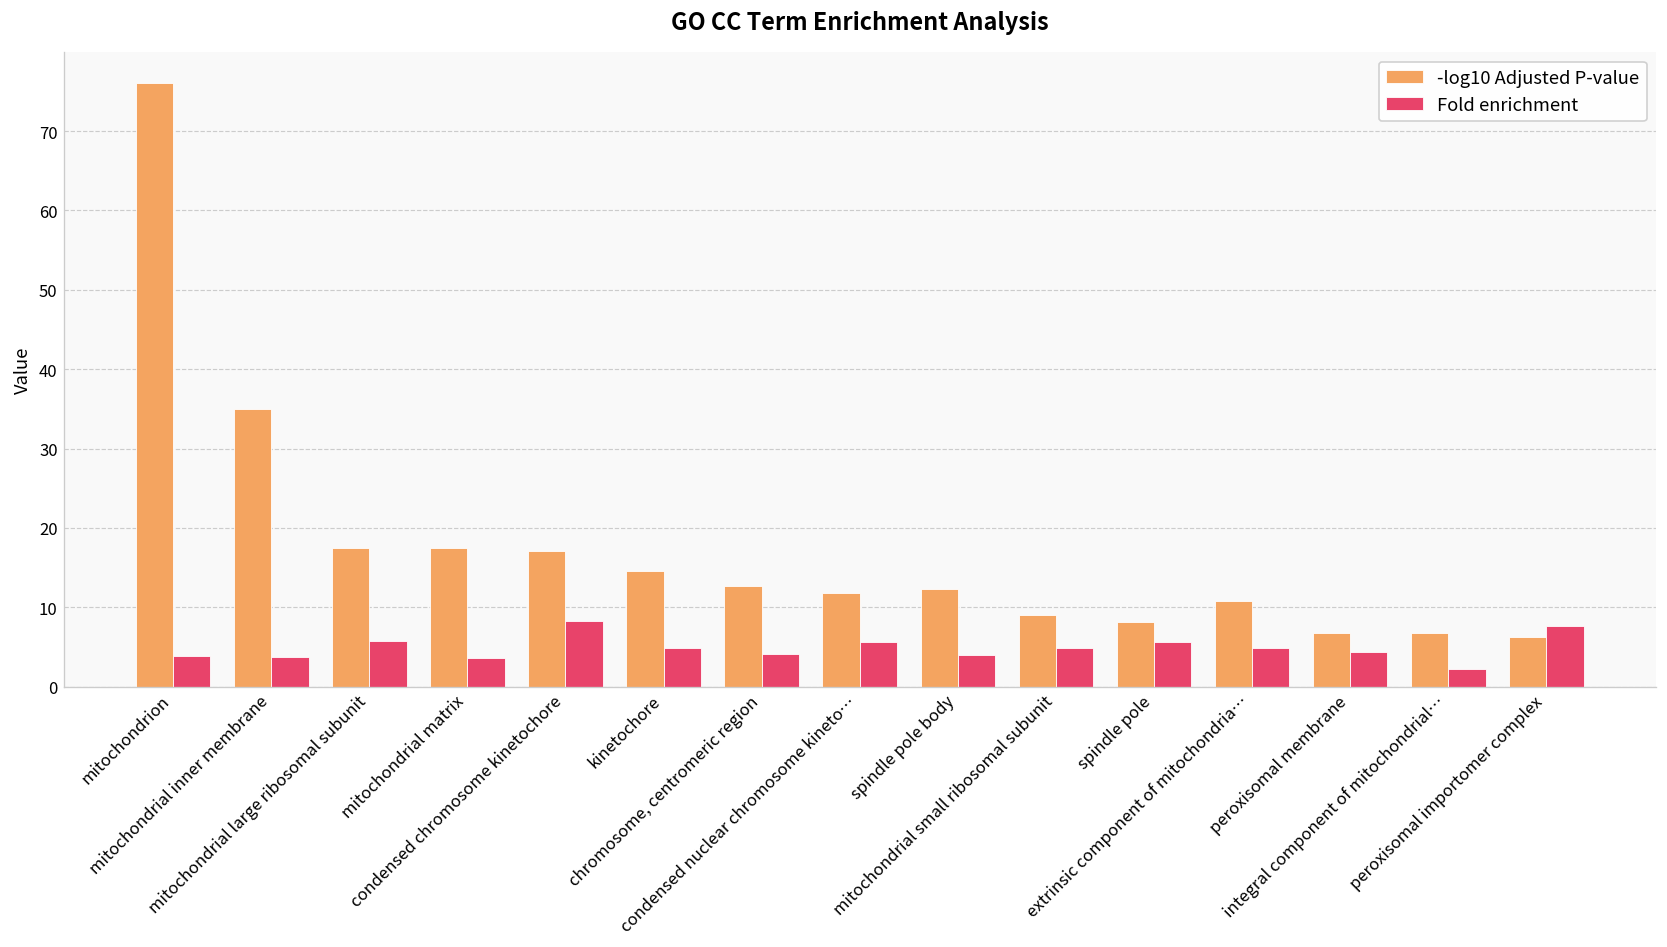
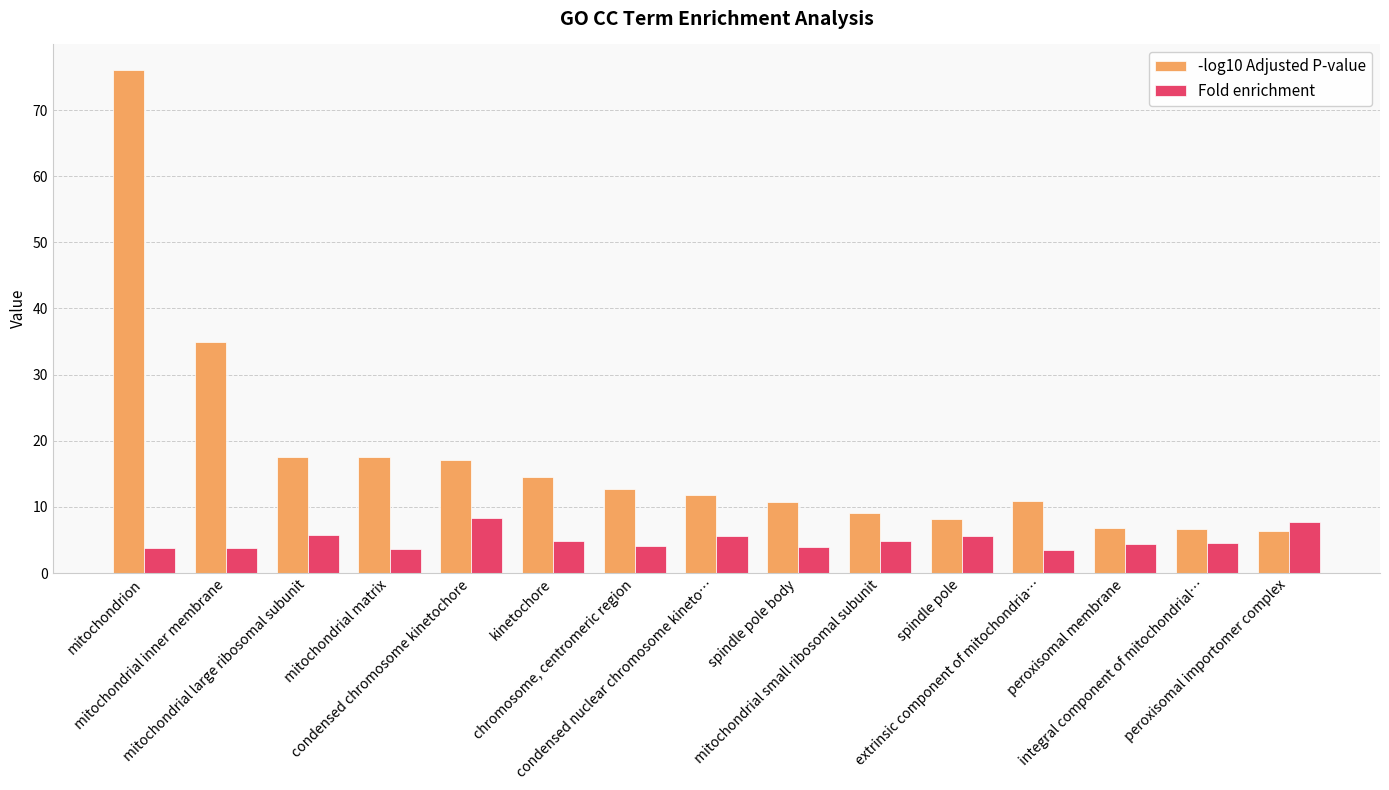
-log10 Adjusted P-value, spindle pole body: 12 -> 11
Fold enrichment, extrinsic component of mitochondria…: 5 -> 3
Fold enrichment, integral component of mitochondrial…: 2 -> 5
